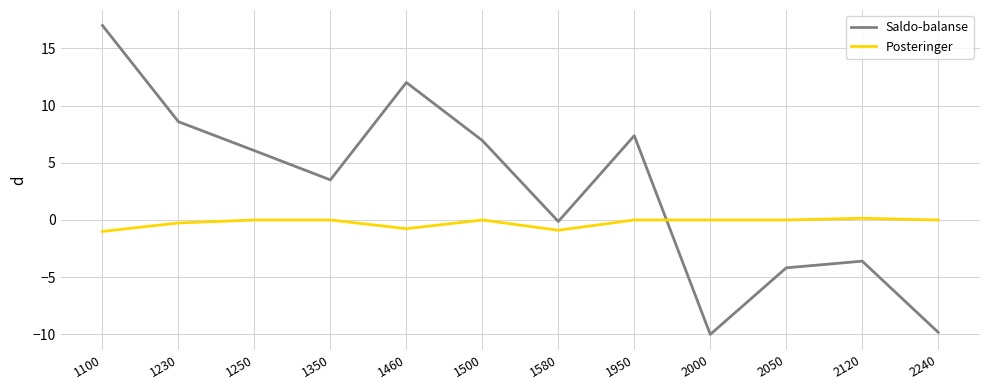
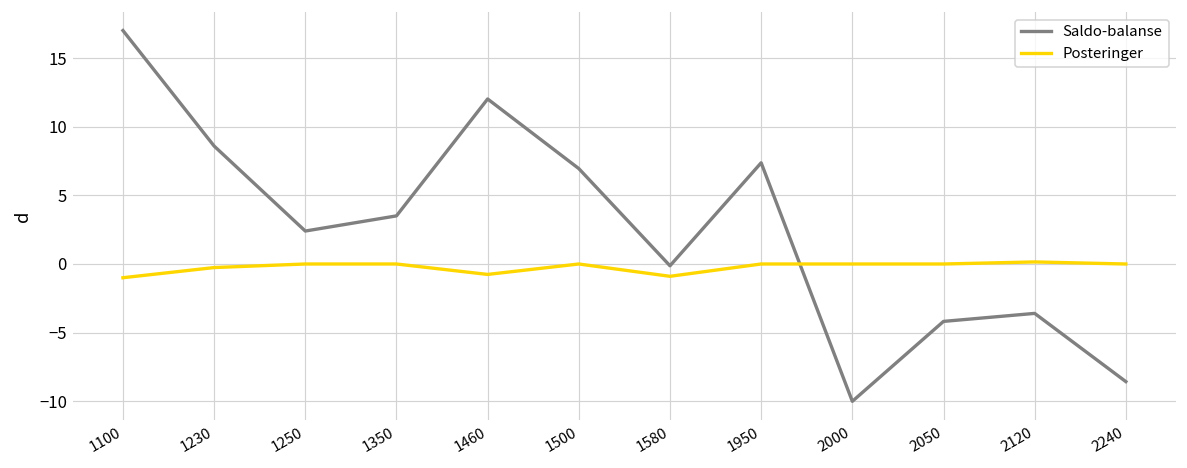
Saldo-balanse, 1250: 6.1 -> 2.4
Saldo-balanse, 2240: -9.8 -> -8.6
